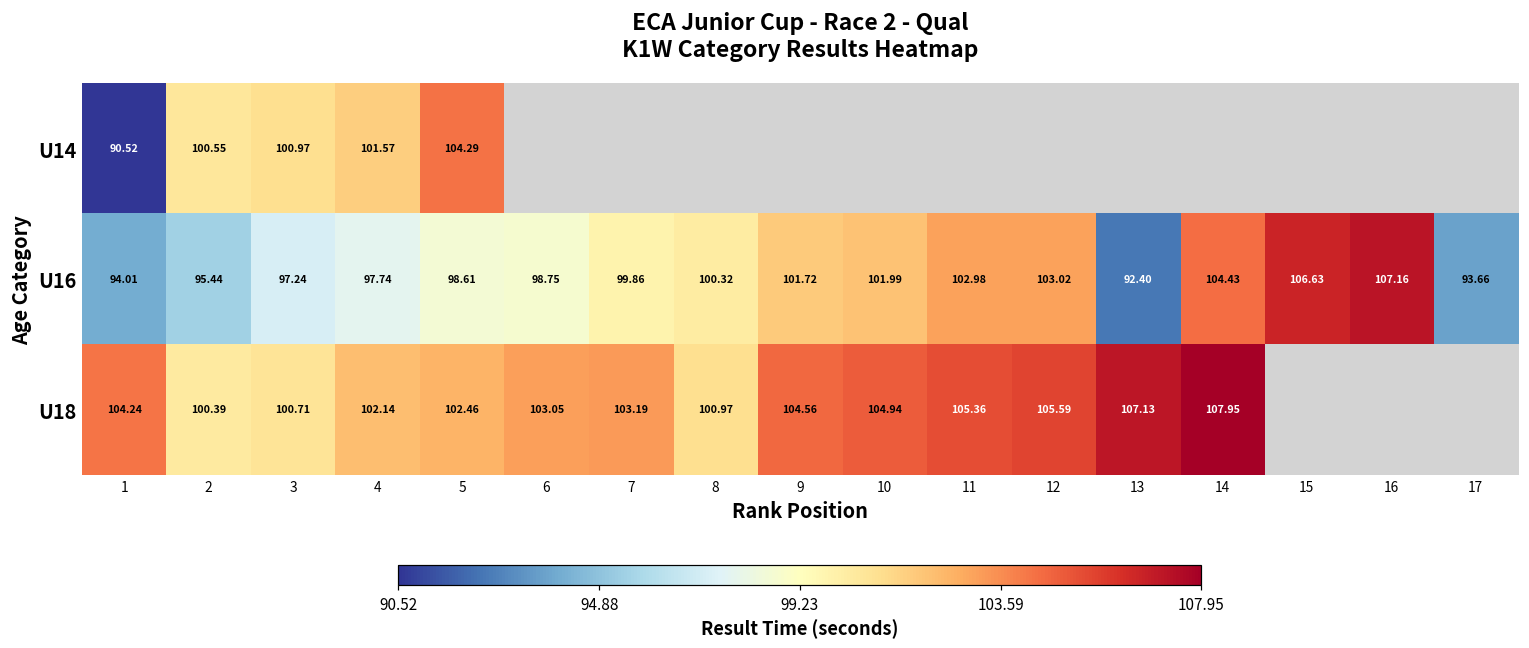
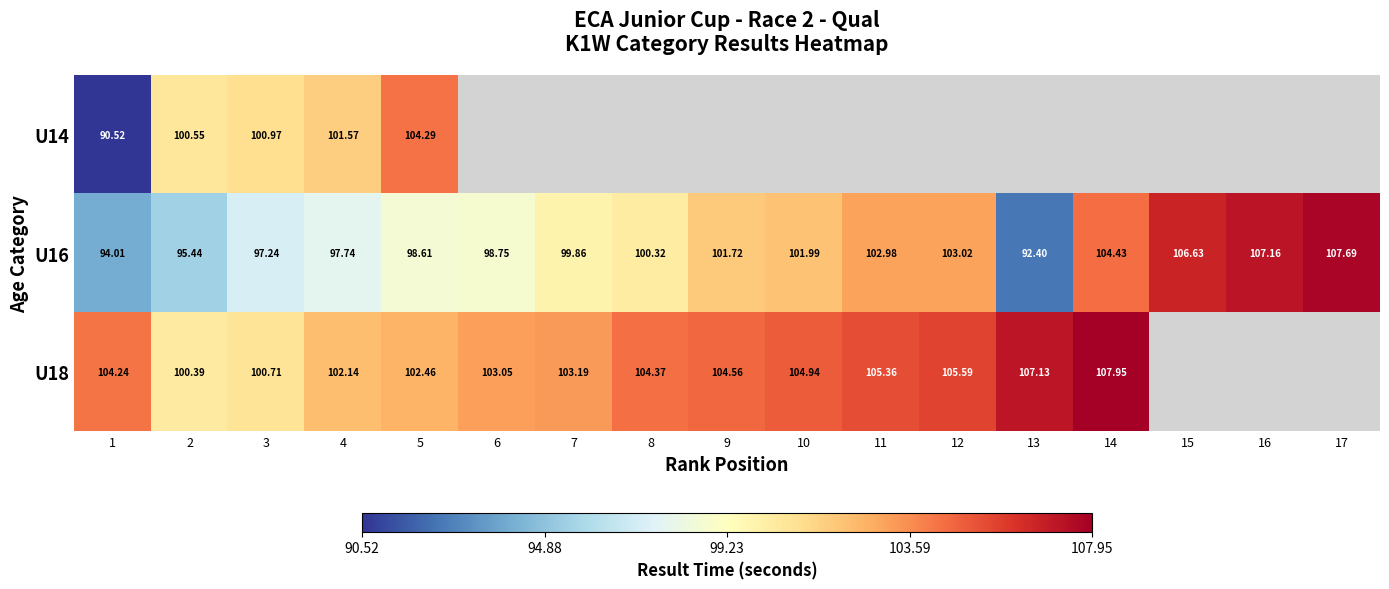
U16, 17: 93.66 -> 107.69
U18, 8: 100.97 -> 104.37
